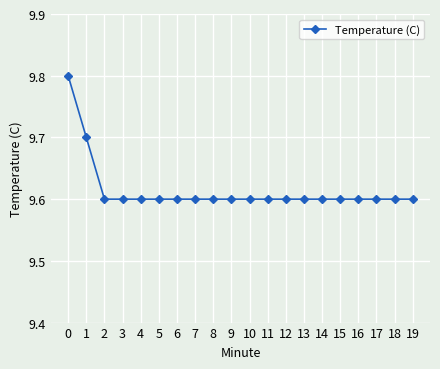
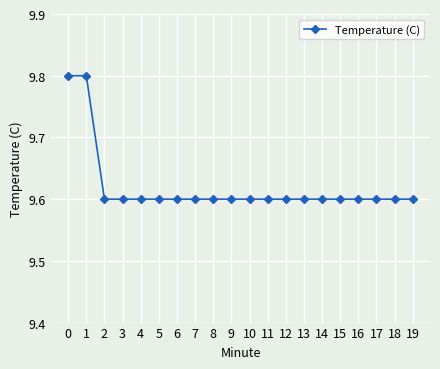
1: 9.7 -> 9.8
